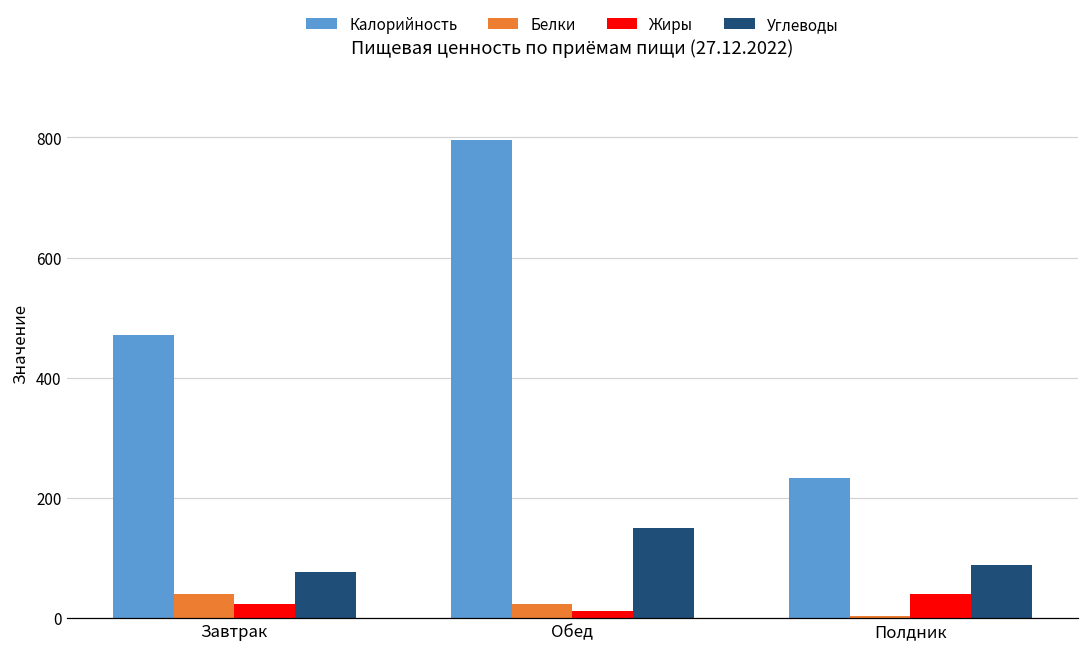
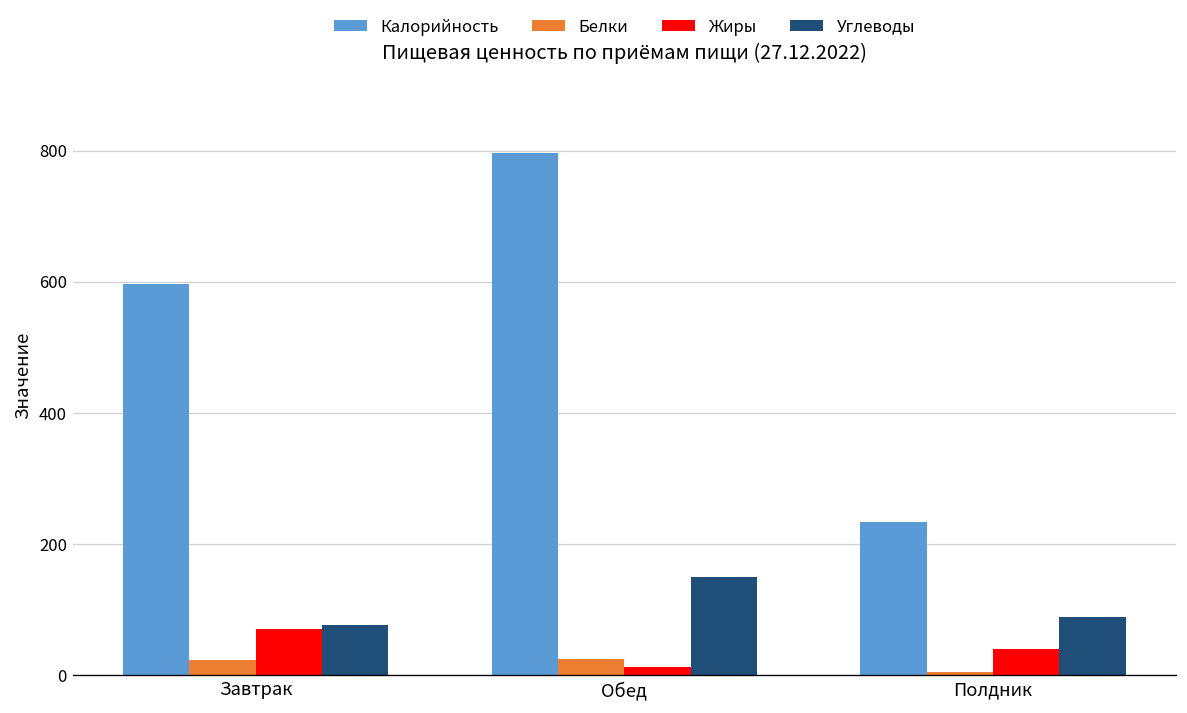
Калорийность, Завтрак: 470 -> 600
Белки, Завтрак: 40 -> 20
Жиры, Завтрак: 20 -> 70
